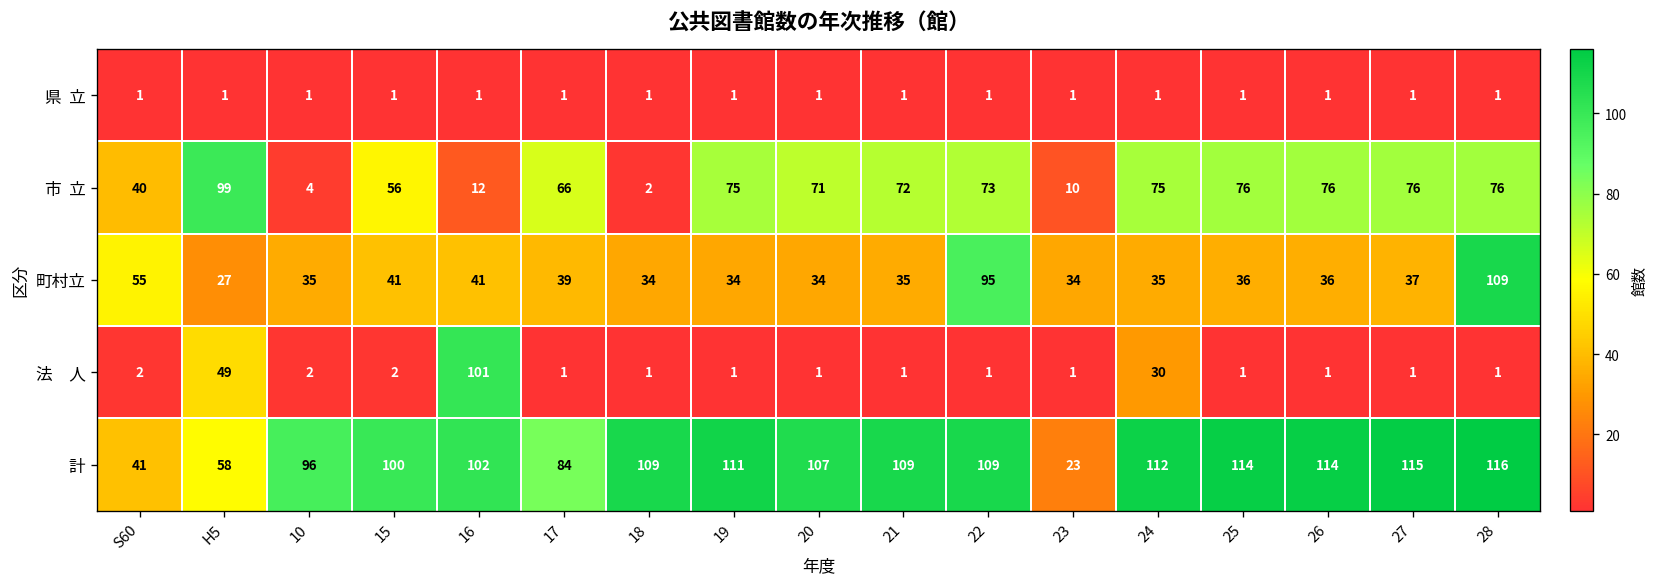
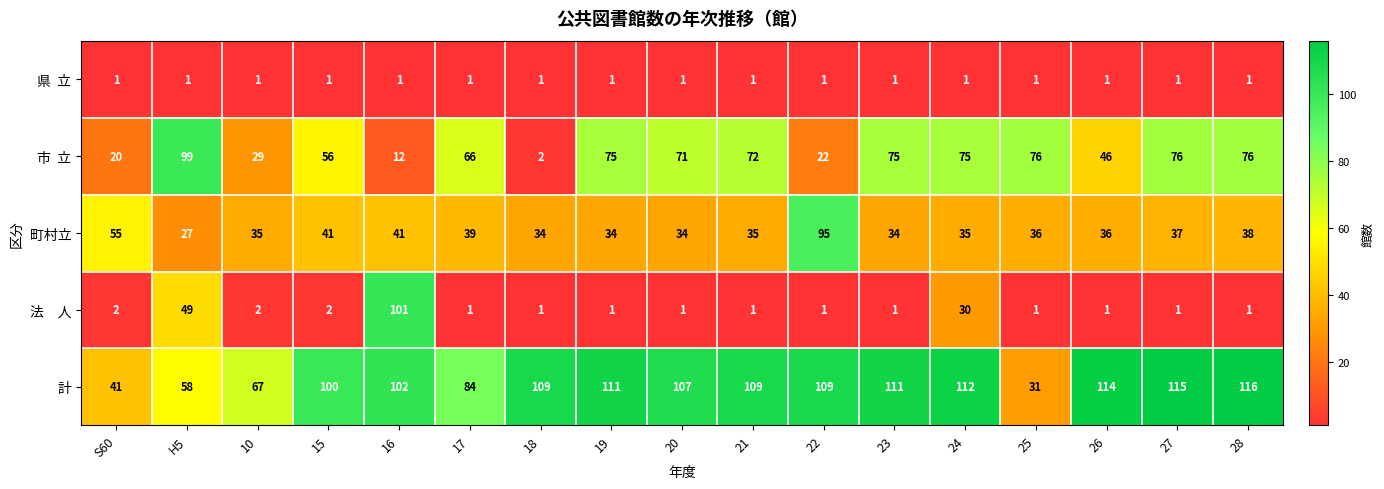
市 立, S60: 40 -> 20
市 立, 10: 4 -> 29
市 立, 22: 73 -> 22
市 立, 23: 10 -> 75
市 立, 26: 76 -> 46
町村立, 28: 109 -> 38
計, 10: 96 -> 67
計, 23: 23 -> 111
計, 25: 114 -> 31
